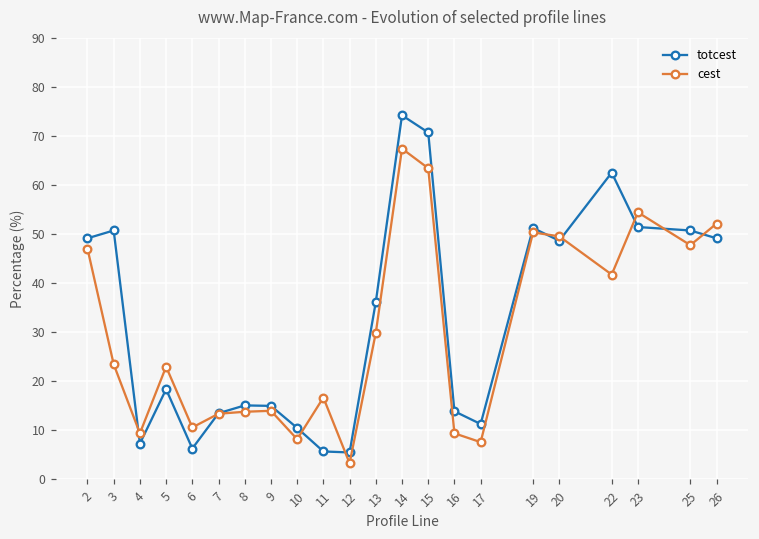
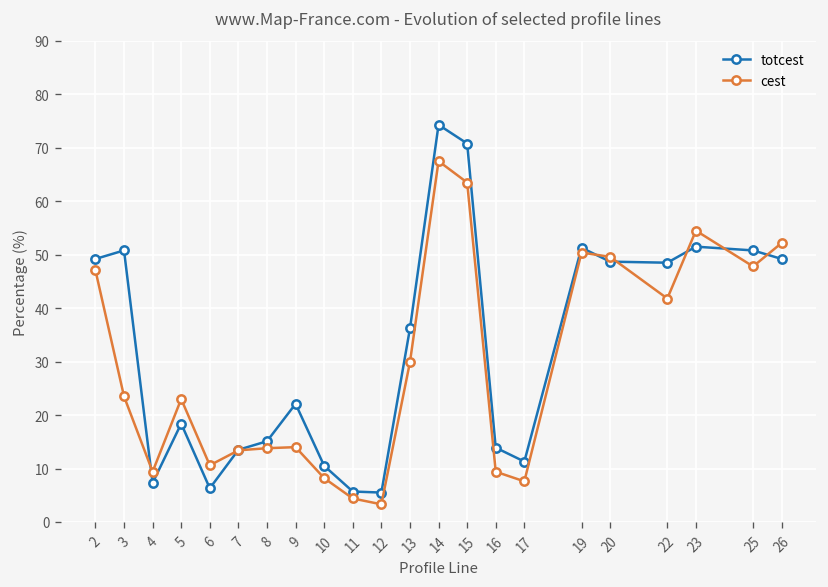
totcest, 9: 15 -> 22
cest, 11: 17 -> 4
totcest, 22: 63 -> 49
